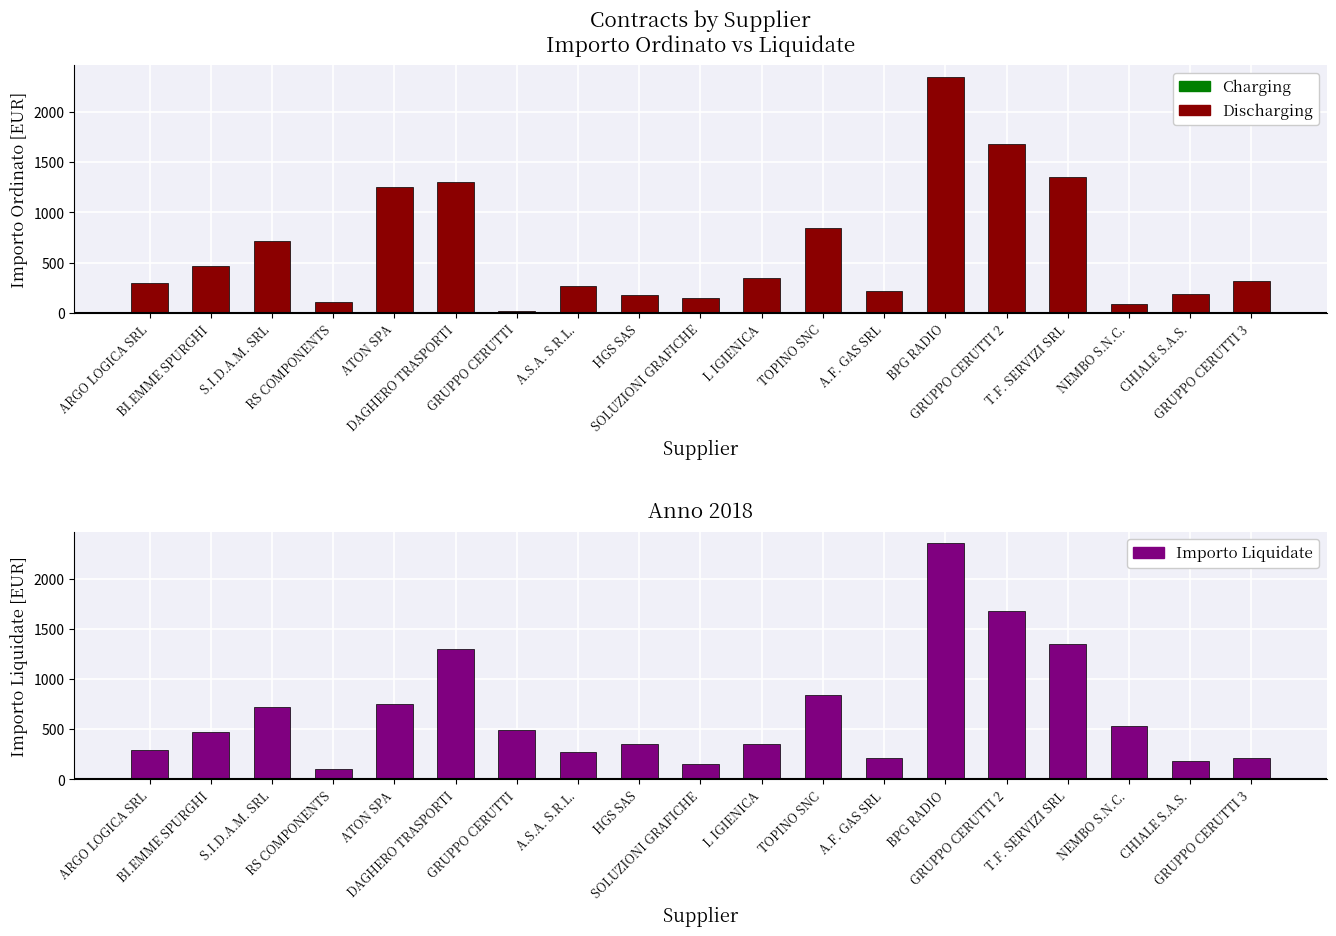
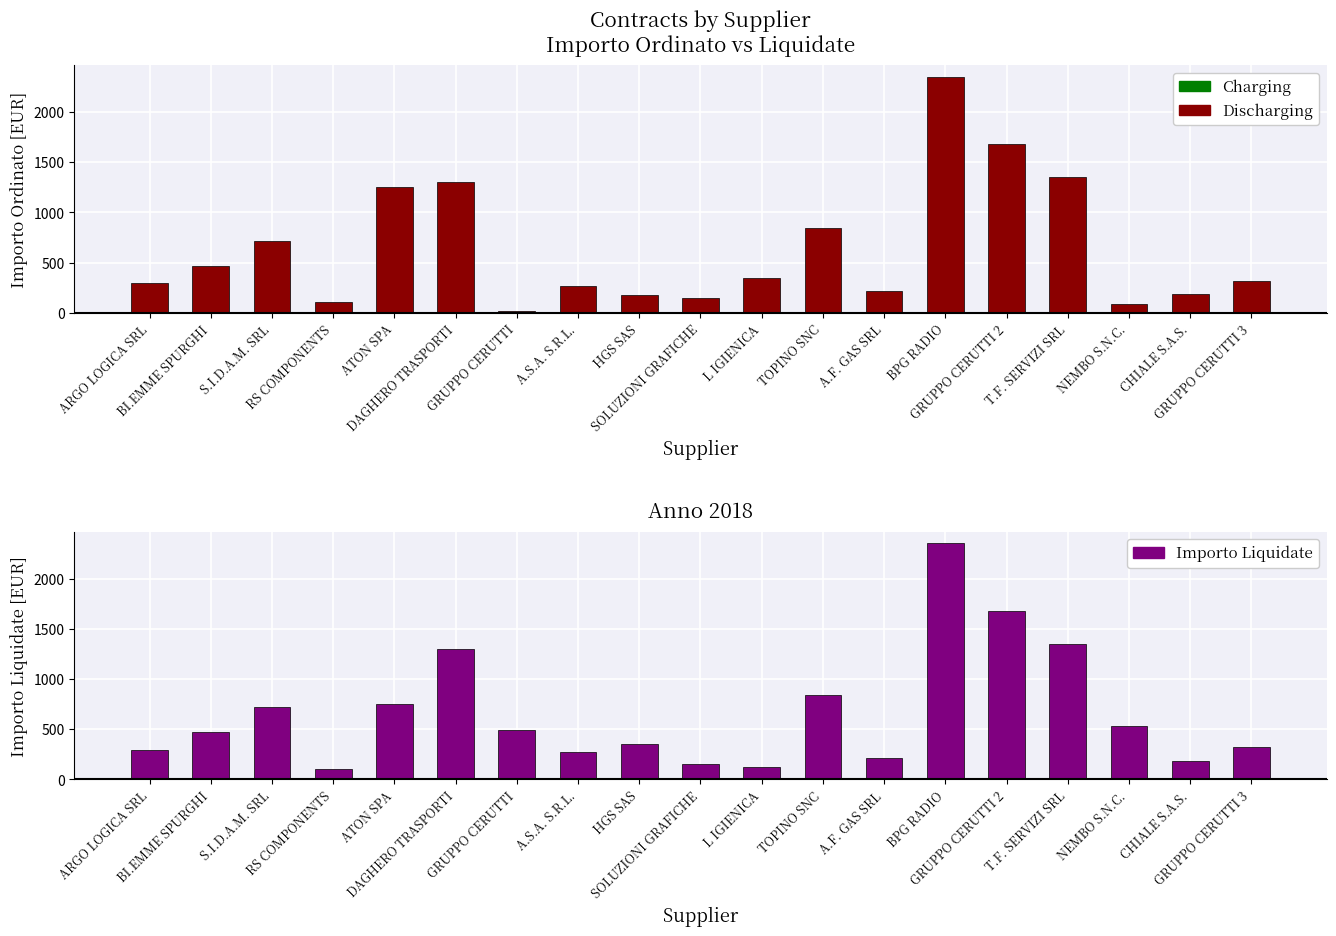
Anno 2018, L IGIENICA: 350 -> 130
Anno 2018, GRUPPO CERUTTI 3: 220 -> 320
